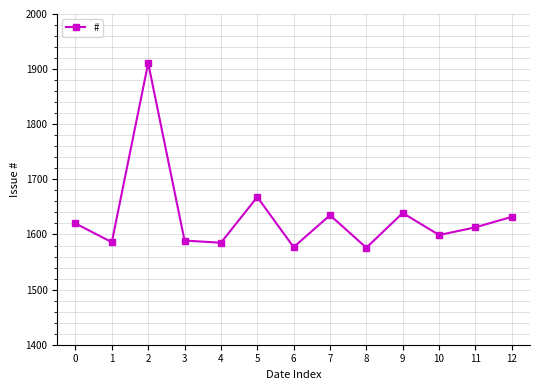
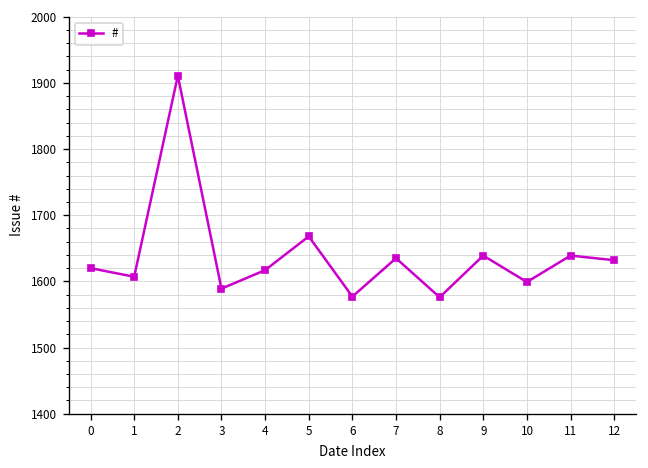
1: 1590 -> 1610
4: 1590 -> 1620
11: 1610 -> 1640
